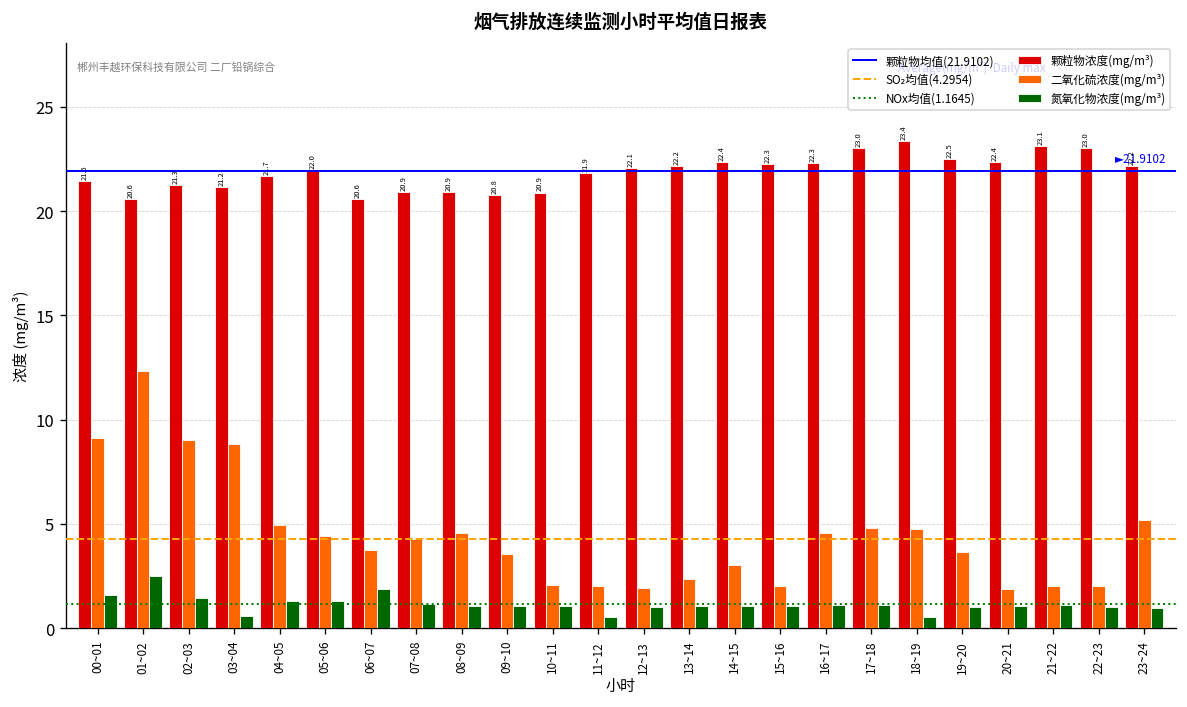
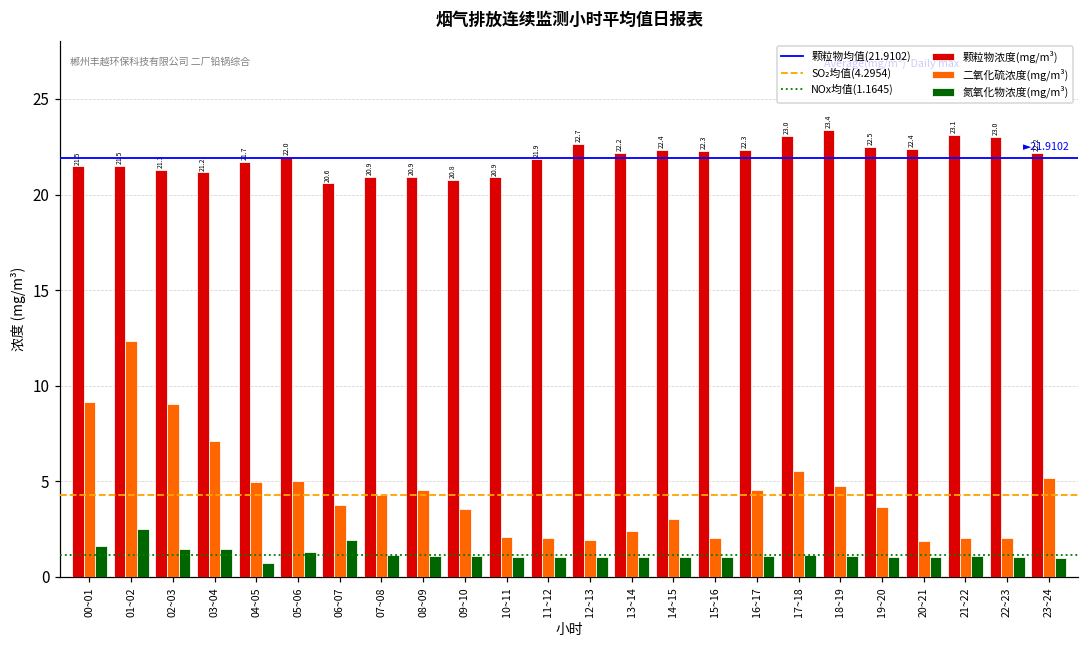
颗粒物浓度(mg/m³), 01~02: 20.6 -> 21.5
二氧化硫浓度(mg/m³), 03~04: 8.8 -> 7.1
氮氧化物浓度(mg/m³), 03~04: 0.6 -> 1.4
氮氧化物浓度(mg/m³), 04~05: 1.3 -> 0.7
二氧化硫浓度(mg/m³), 05~06: 4.4 -> 5.0
氮氧化物浓度(mg/m³), 11~12: 0.5 -> 1.0
颗粒物浓度(mg/m³), 12~13: 22.1 -> 22.7
二氧化硫浓度(mg/m³), 17~18: 4.8 -> 5.5
氮氧化物浓度(mg/m³), 18~19: 0.5 -> 1.1
